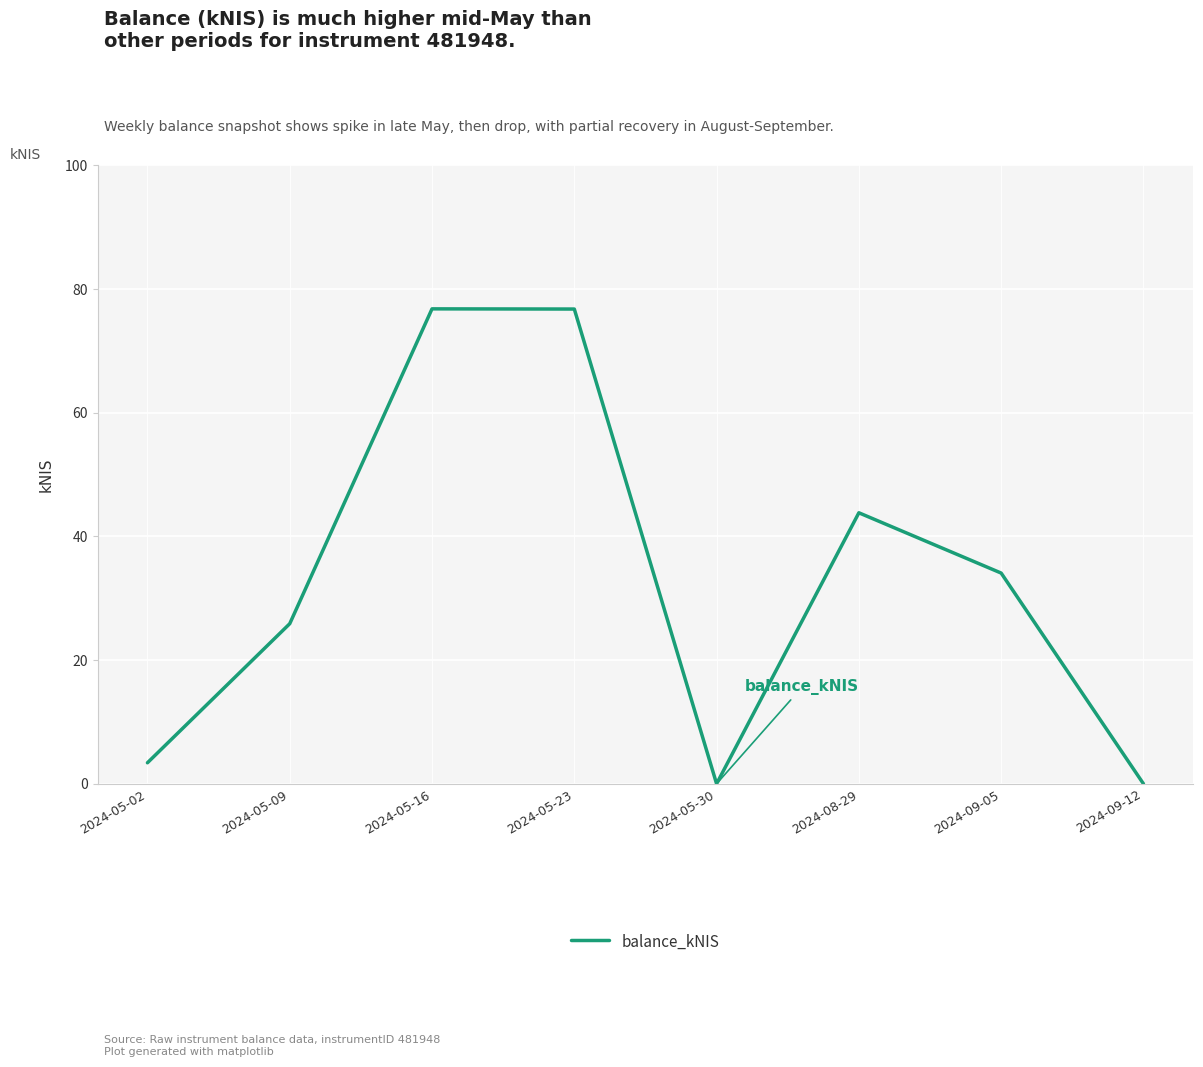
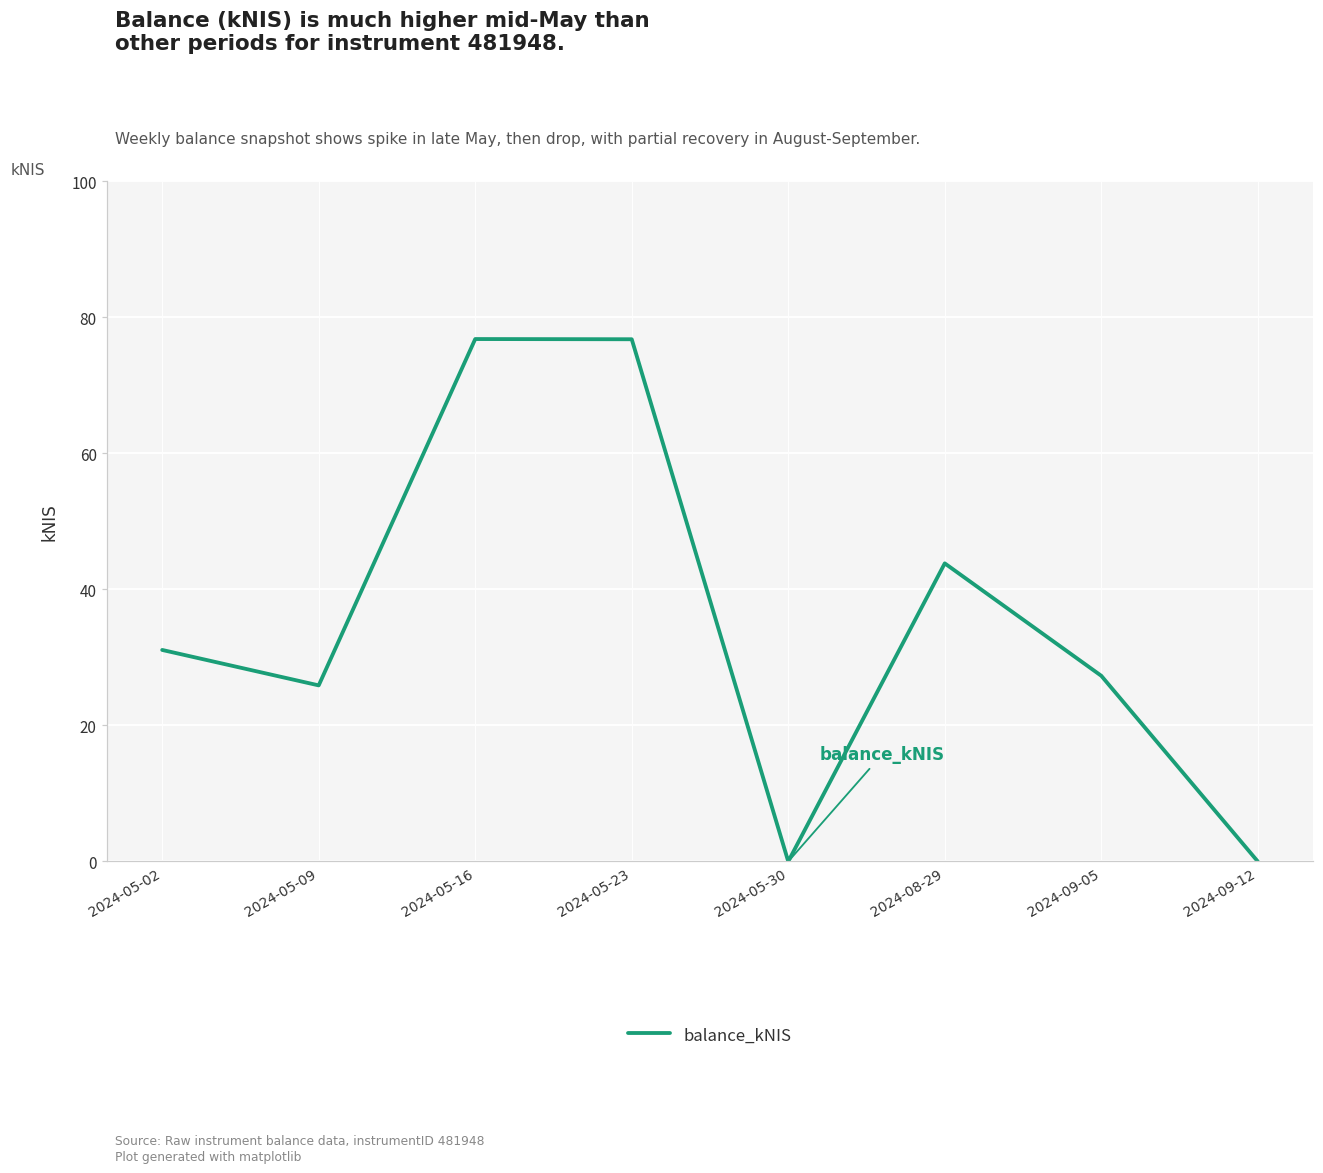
2024-05-02: 3 -> 31
2024-09-05: 34 -> 27
